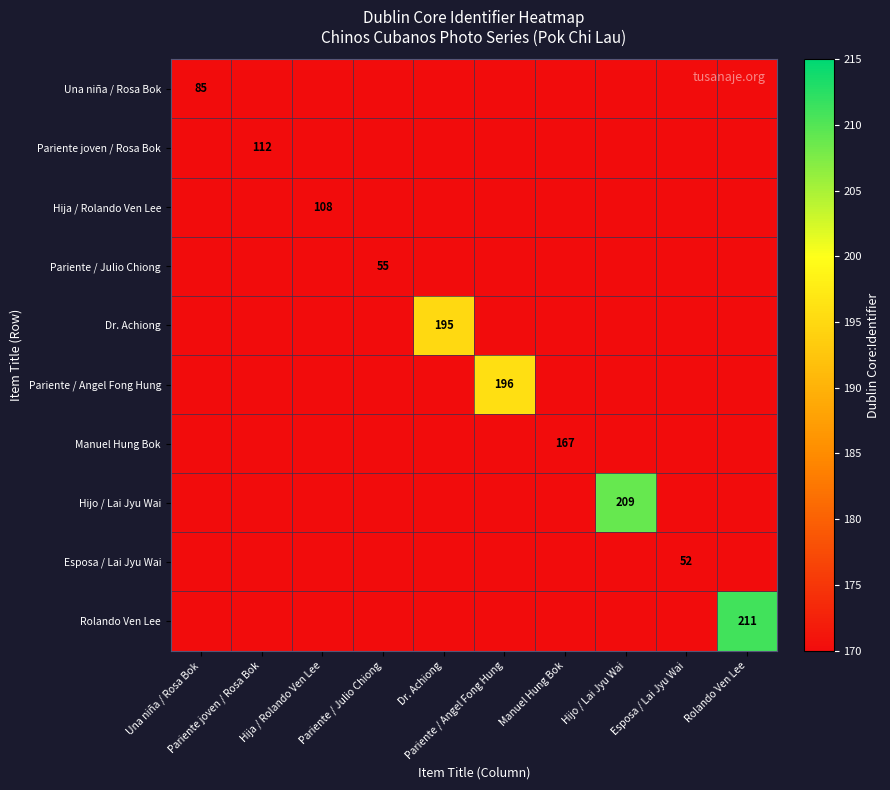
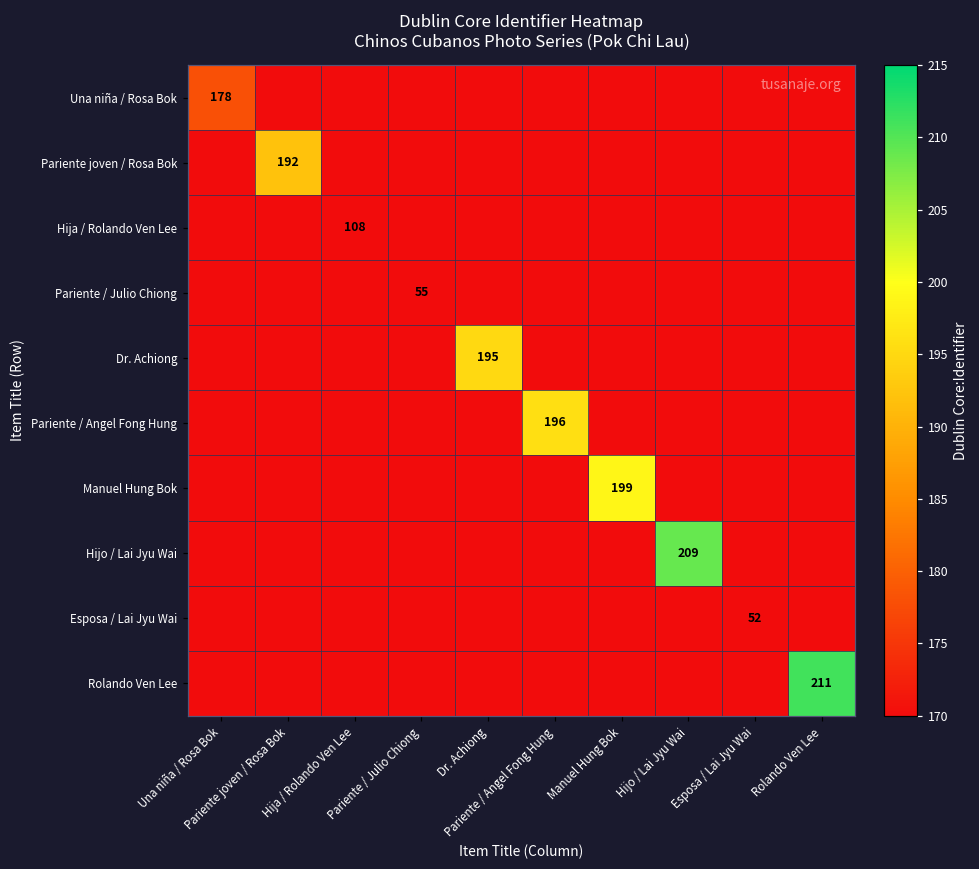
Una niña / Rosa Bok, Una niña / Rosa Bok: 85 -> 178
Pariente joven / Rosa Bok, Pariente joven / Rosa Bok: 112 -> 192
Manuel Hung Bok, Manuel Hung Bok: 167 -> 199
